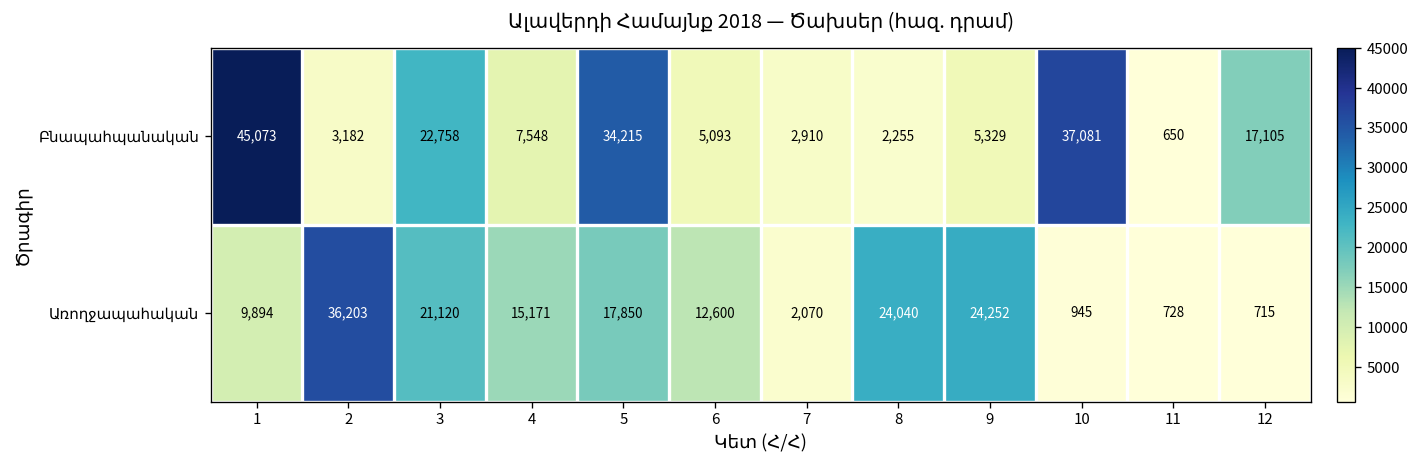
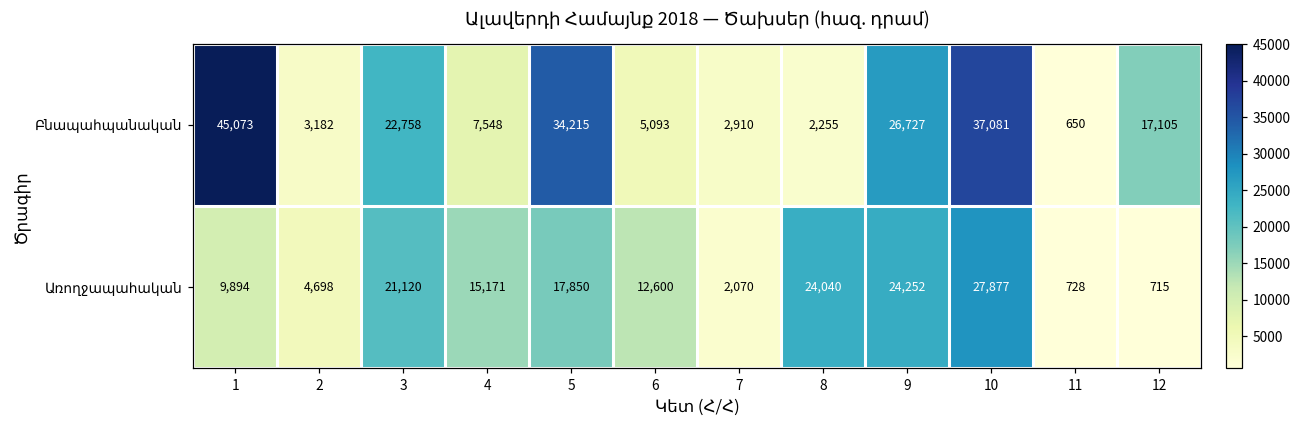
Բնապահպանական, 9: 5,329 -> 26,727
Առողջապահական, 2: 36,203 -> 4,698
Առողջապահական, 10: 945 -> 27,877
